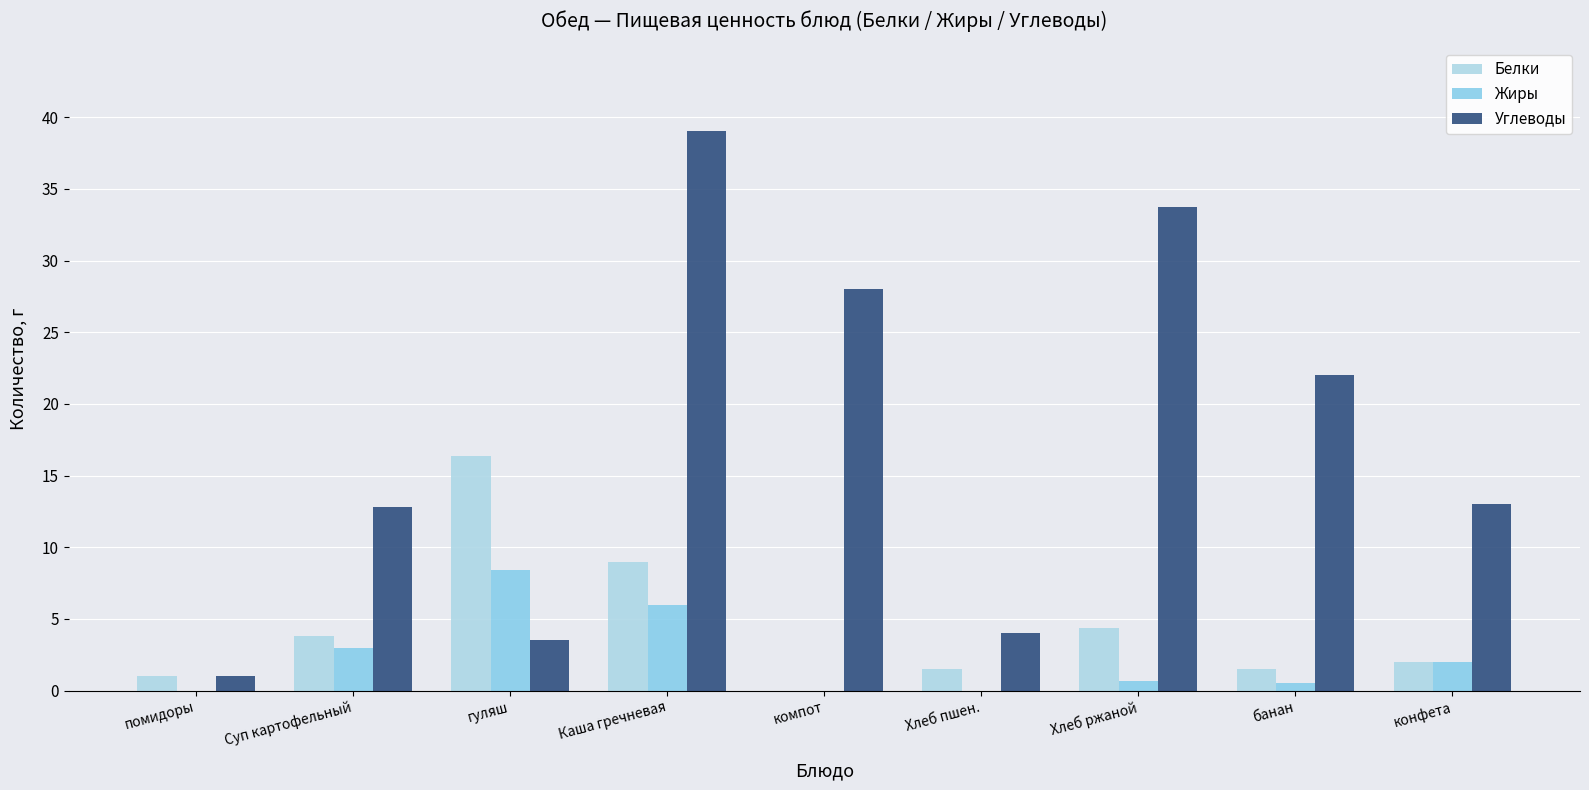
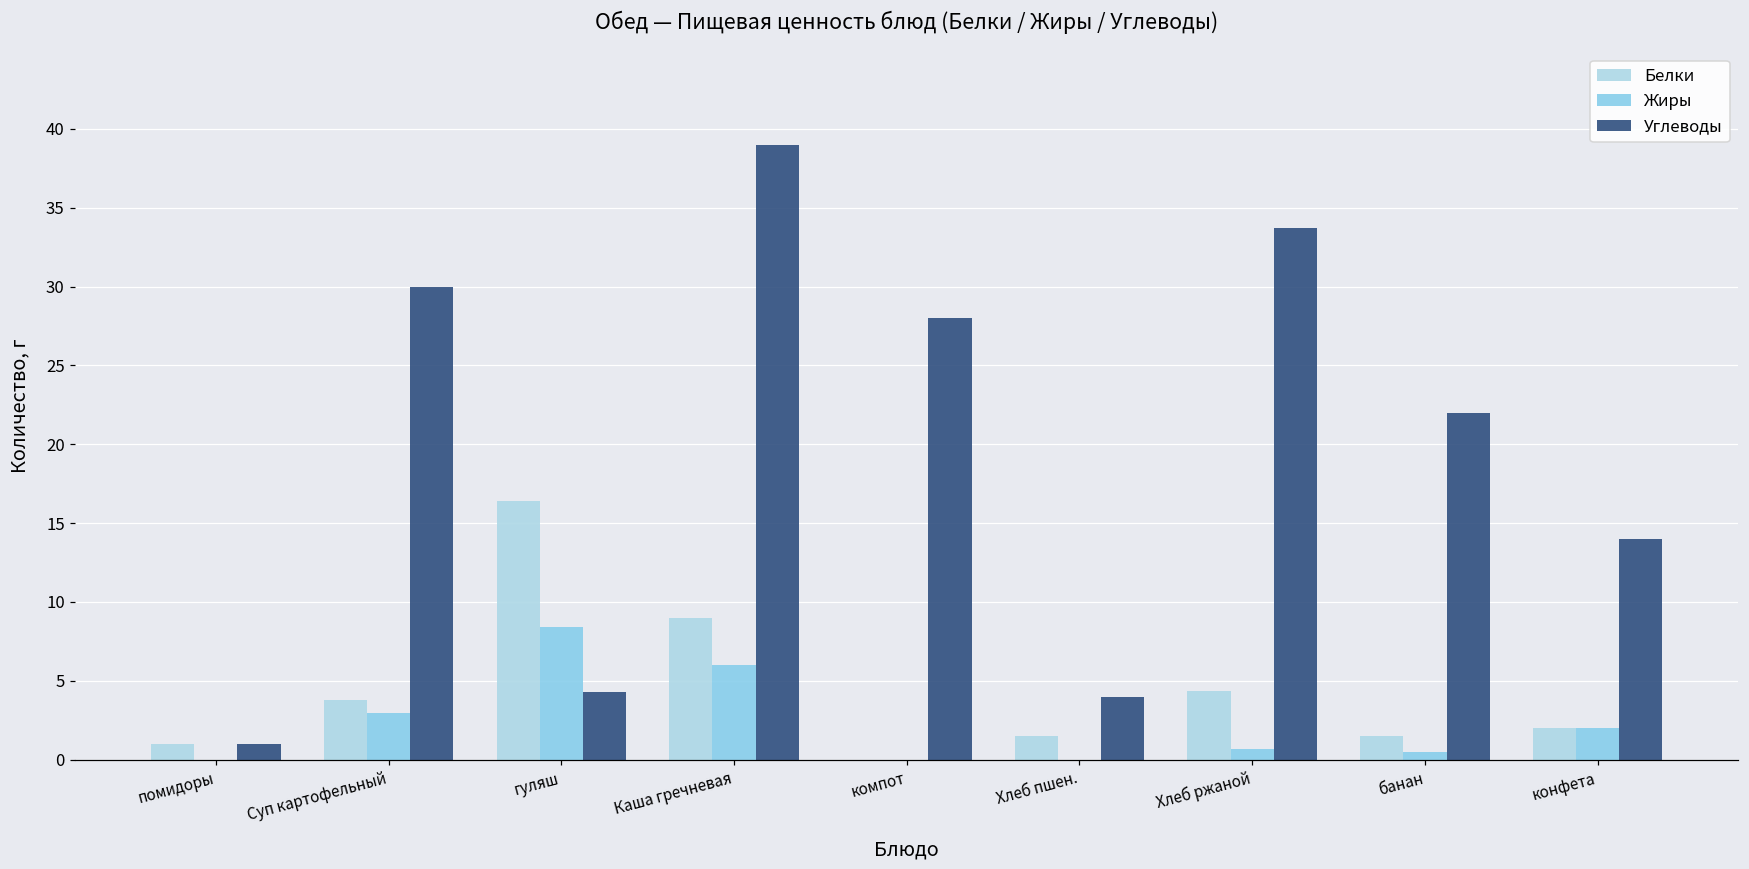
Углеводы, Суп картофельный: 12.8 -> 30.0
Углеводы, гуляш: 3.5 -> 4.3
Углеводы, конфета: 13 -> 14
